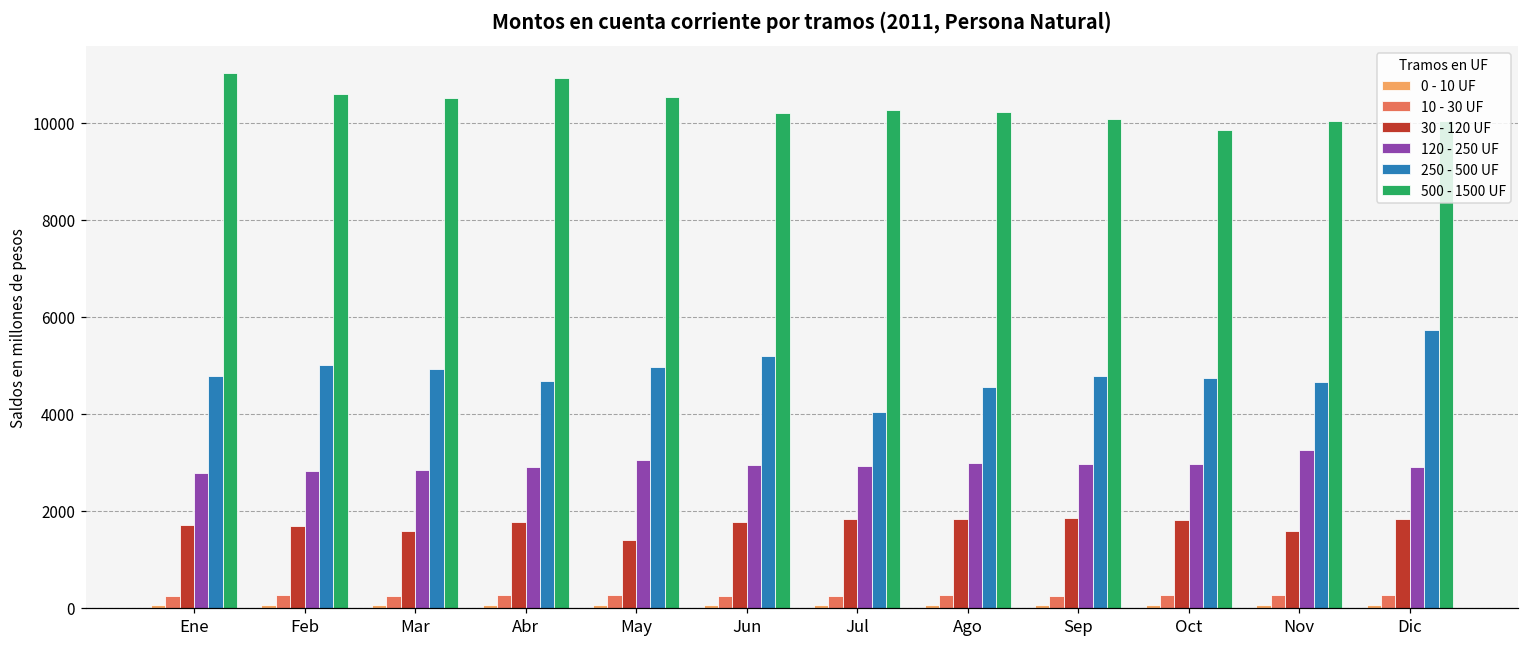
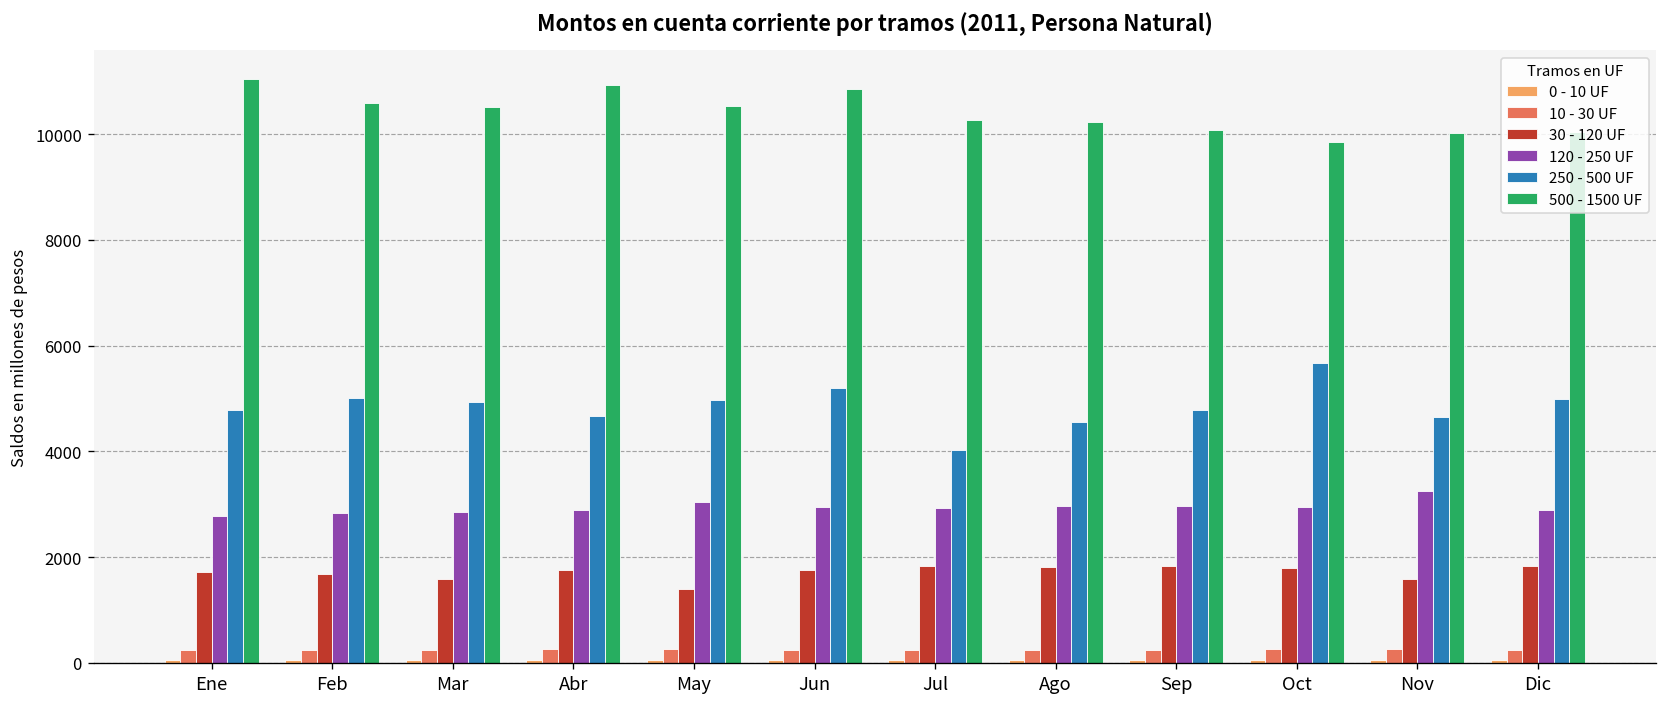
500 - 1500 UF, Jun: 10200 -> 10900
250 - 500 UF, Oct: 4700 -> 5700
250 - 500 UF, Dic: 5700 -> 5000
